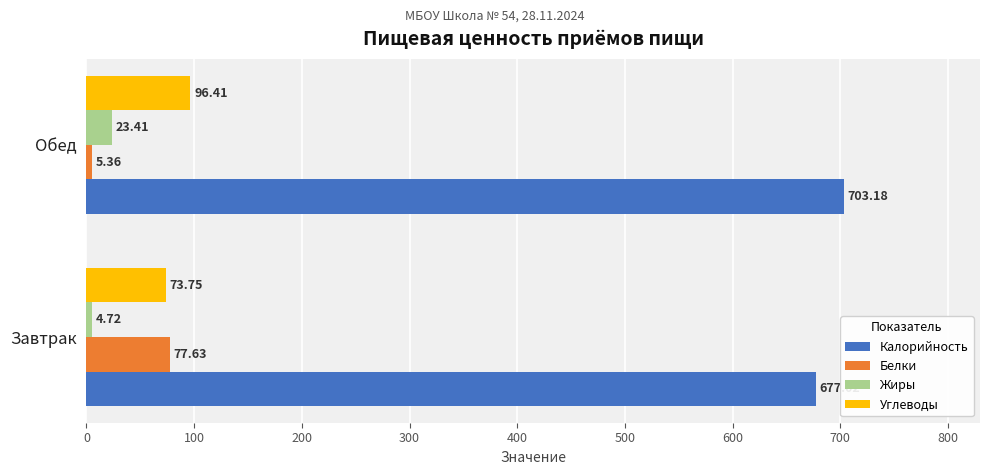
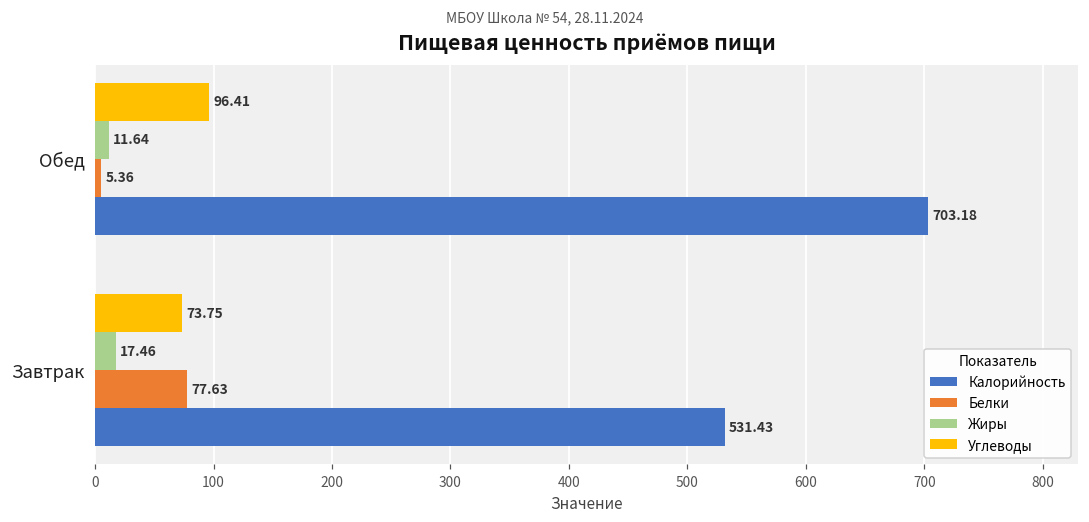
Жиры, Обед: 23.41 -> 11.64
Жиры, Завтрак: 4.72 -> 17.46
Калорийность, Завтрак: 677 -> 531
